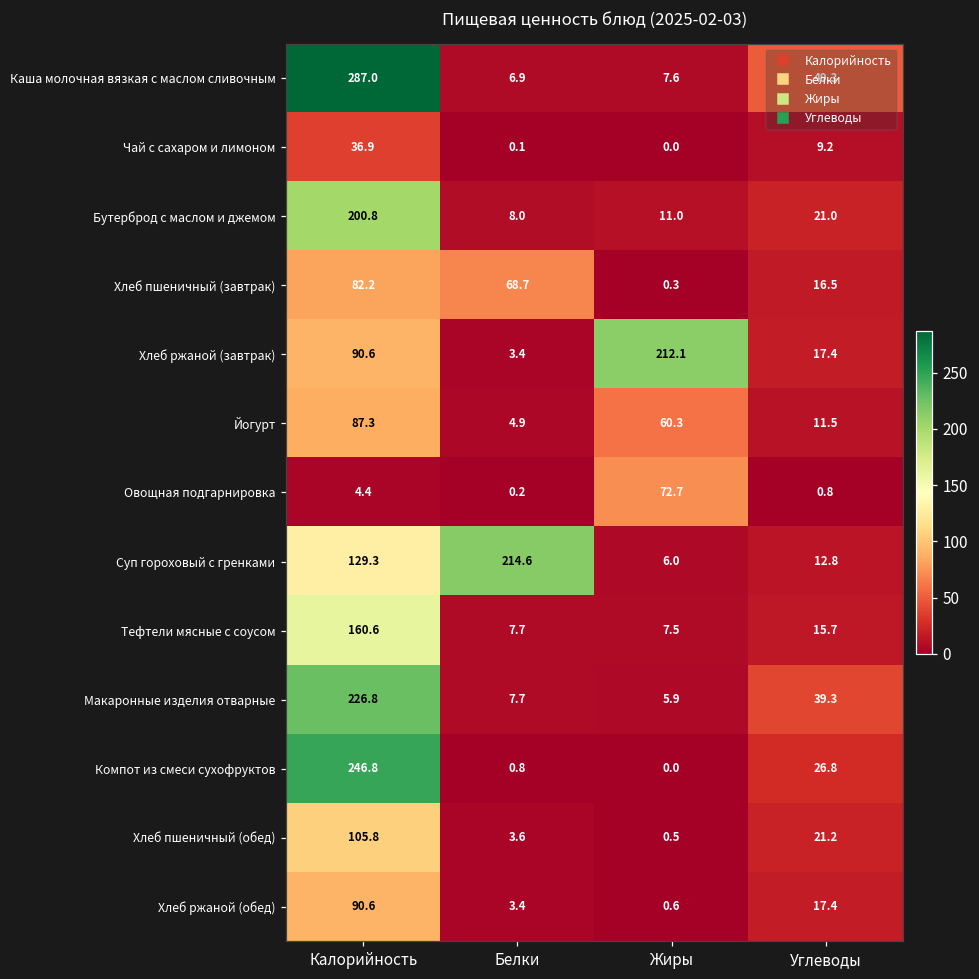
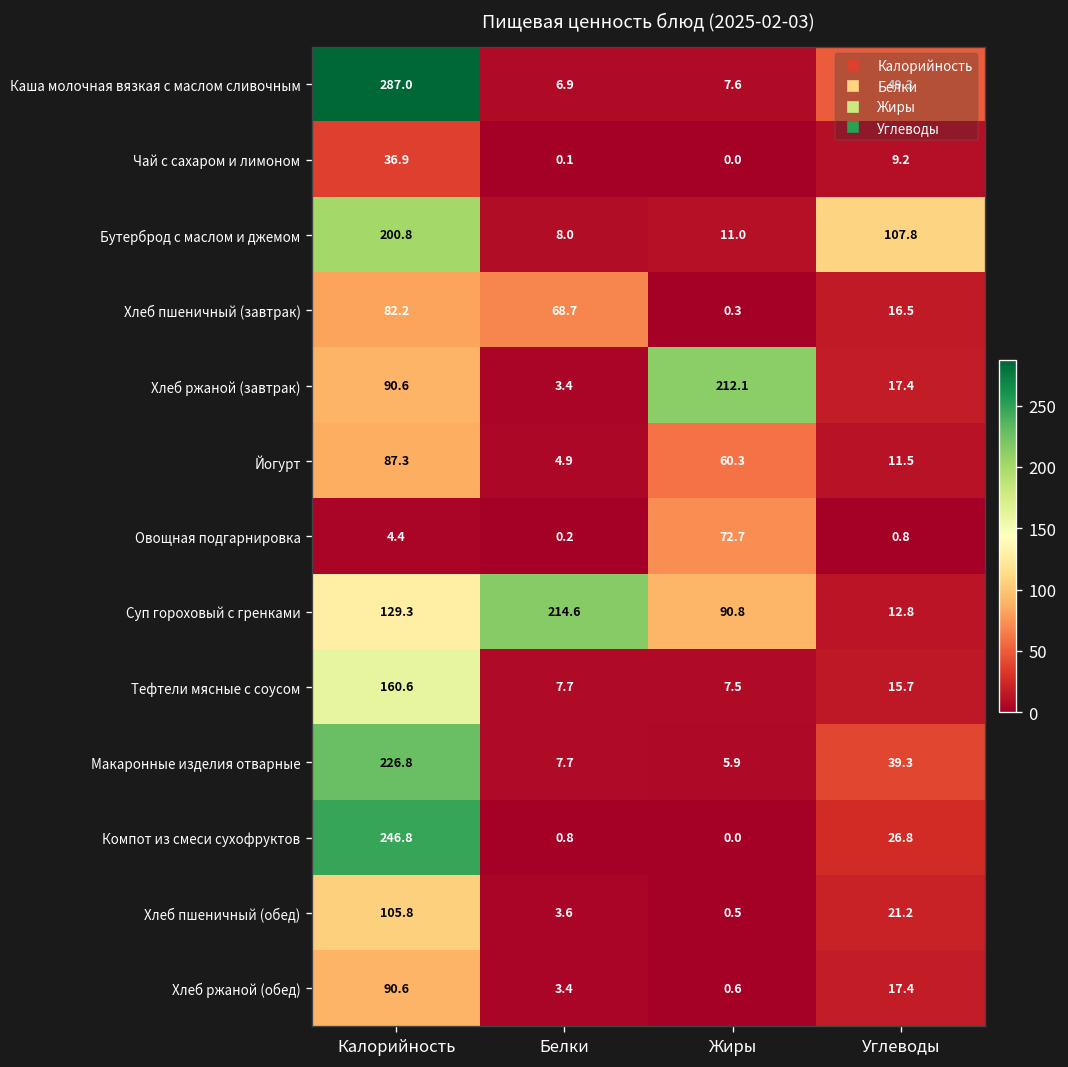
Бутерброд с маслом и джемом, Углеводы: 21.0 -> 107.8
Суп гороховый с гренками, Жиры: 6.0 -> 90.8
